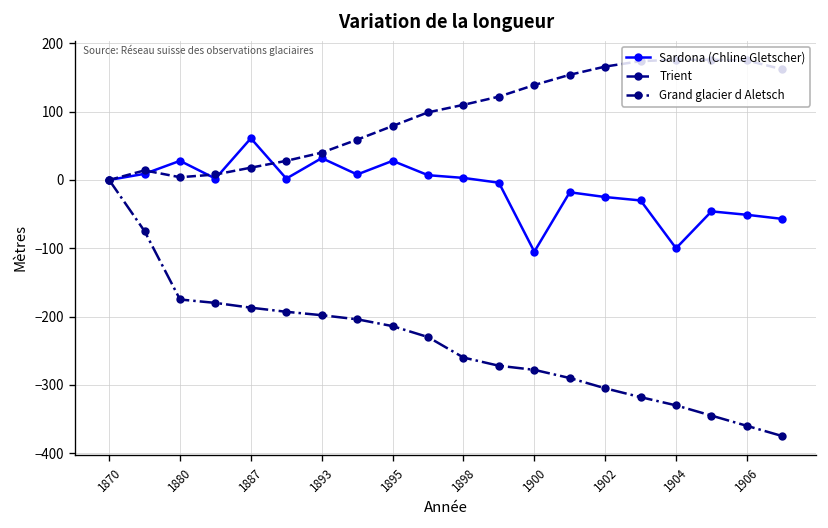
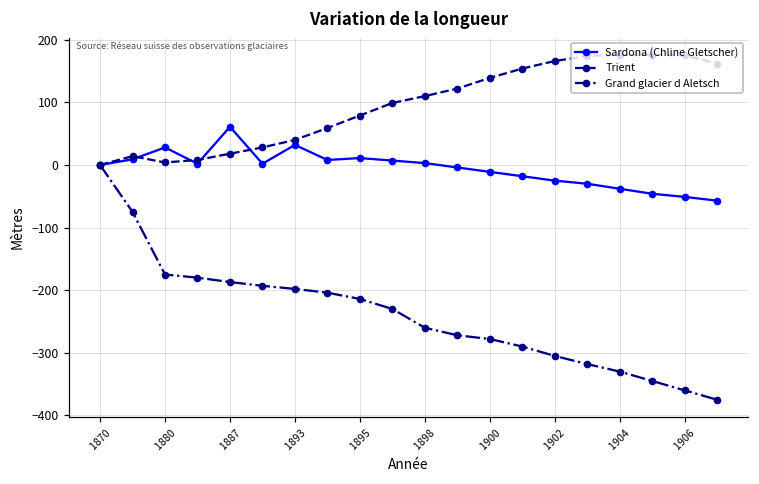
Sardona (Chline Gletscher), 1895: 30 -> 10
Sardona (Chline Gletscher), 1900: -110 -> -10
Sardona (Chline Gletscher), 1904: -100 -> -40
